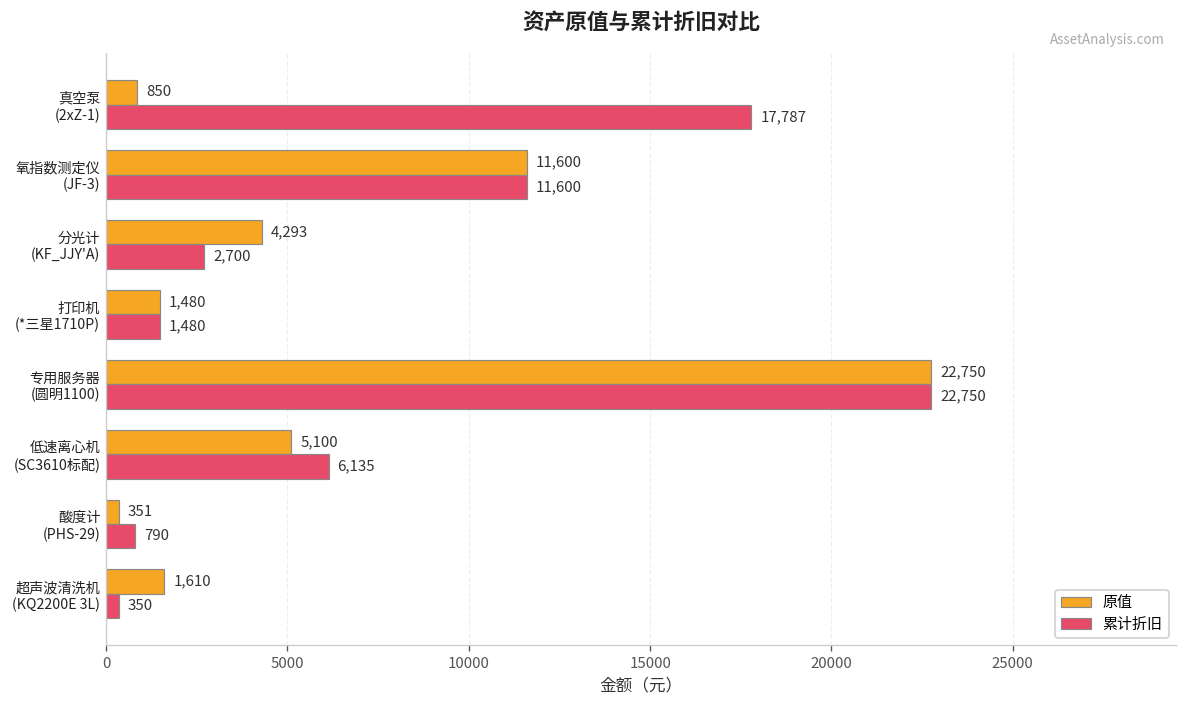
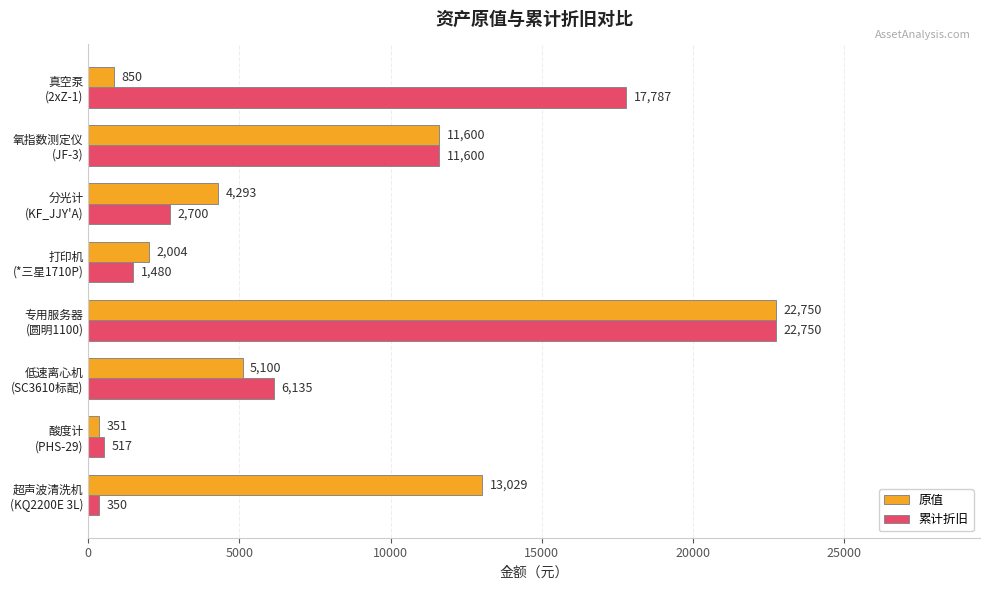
原值, 打印机 (*三星1710P): 1,480 -> 2,004
累计折旧, 酸度计 (PHS-29): 790 -> 517
原值, 超声波清洗机 (KQ2200E 3L): 1,610 -> 13,029
